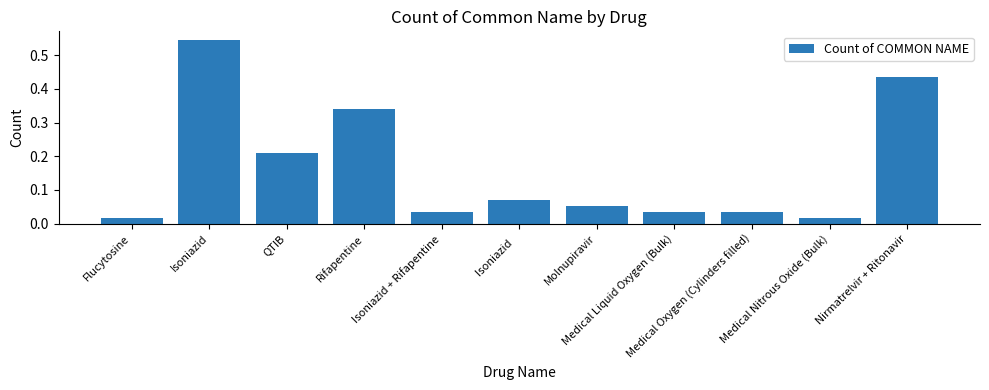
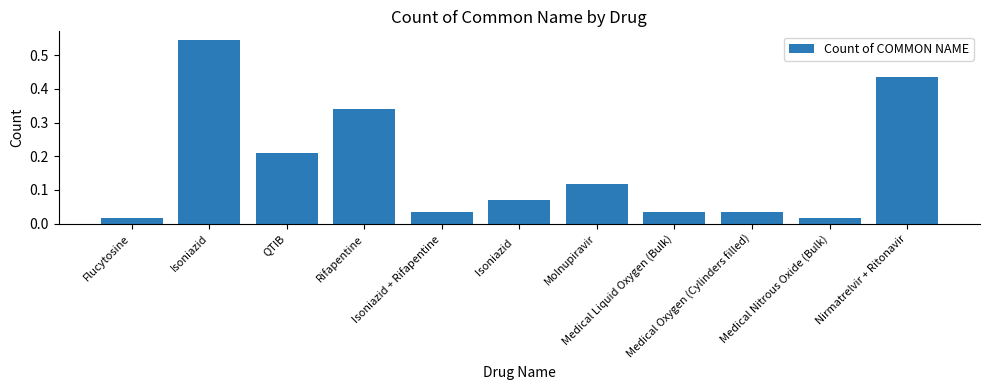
Molnupiravir: 0.05 -> 0.12
